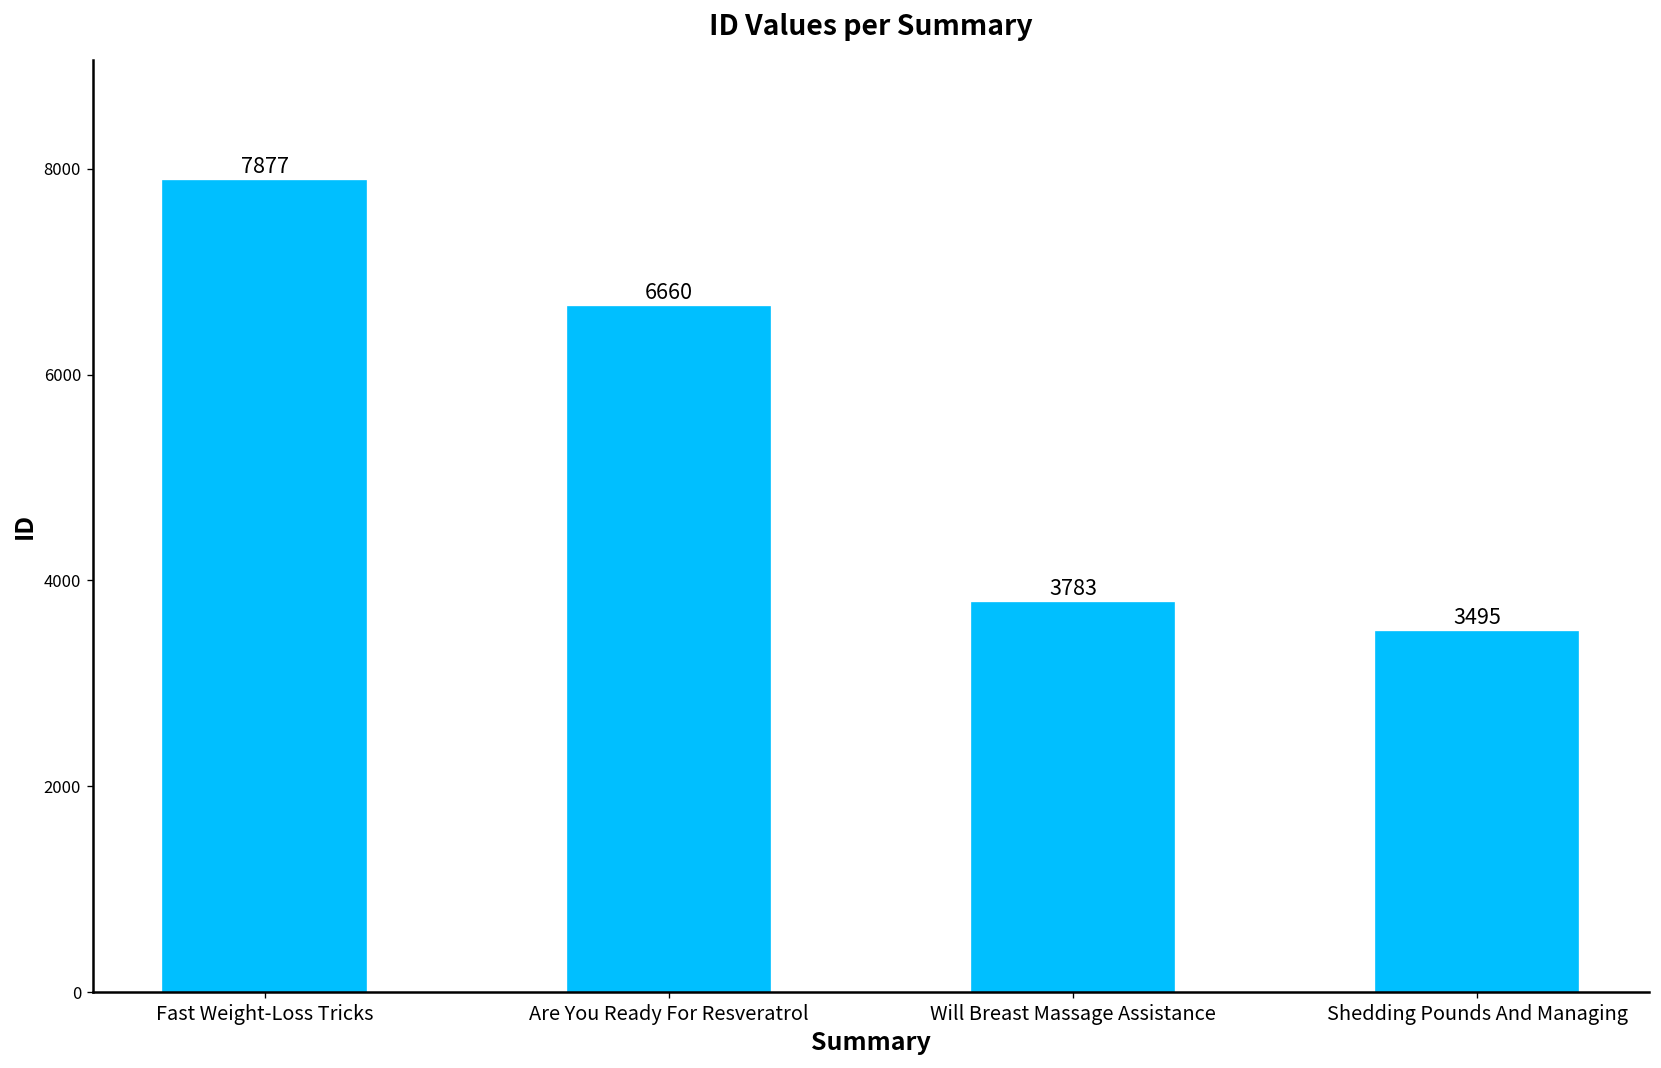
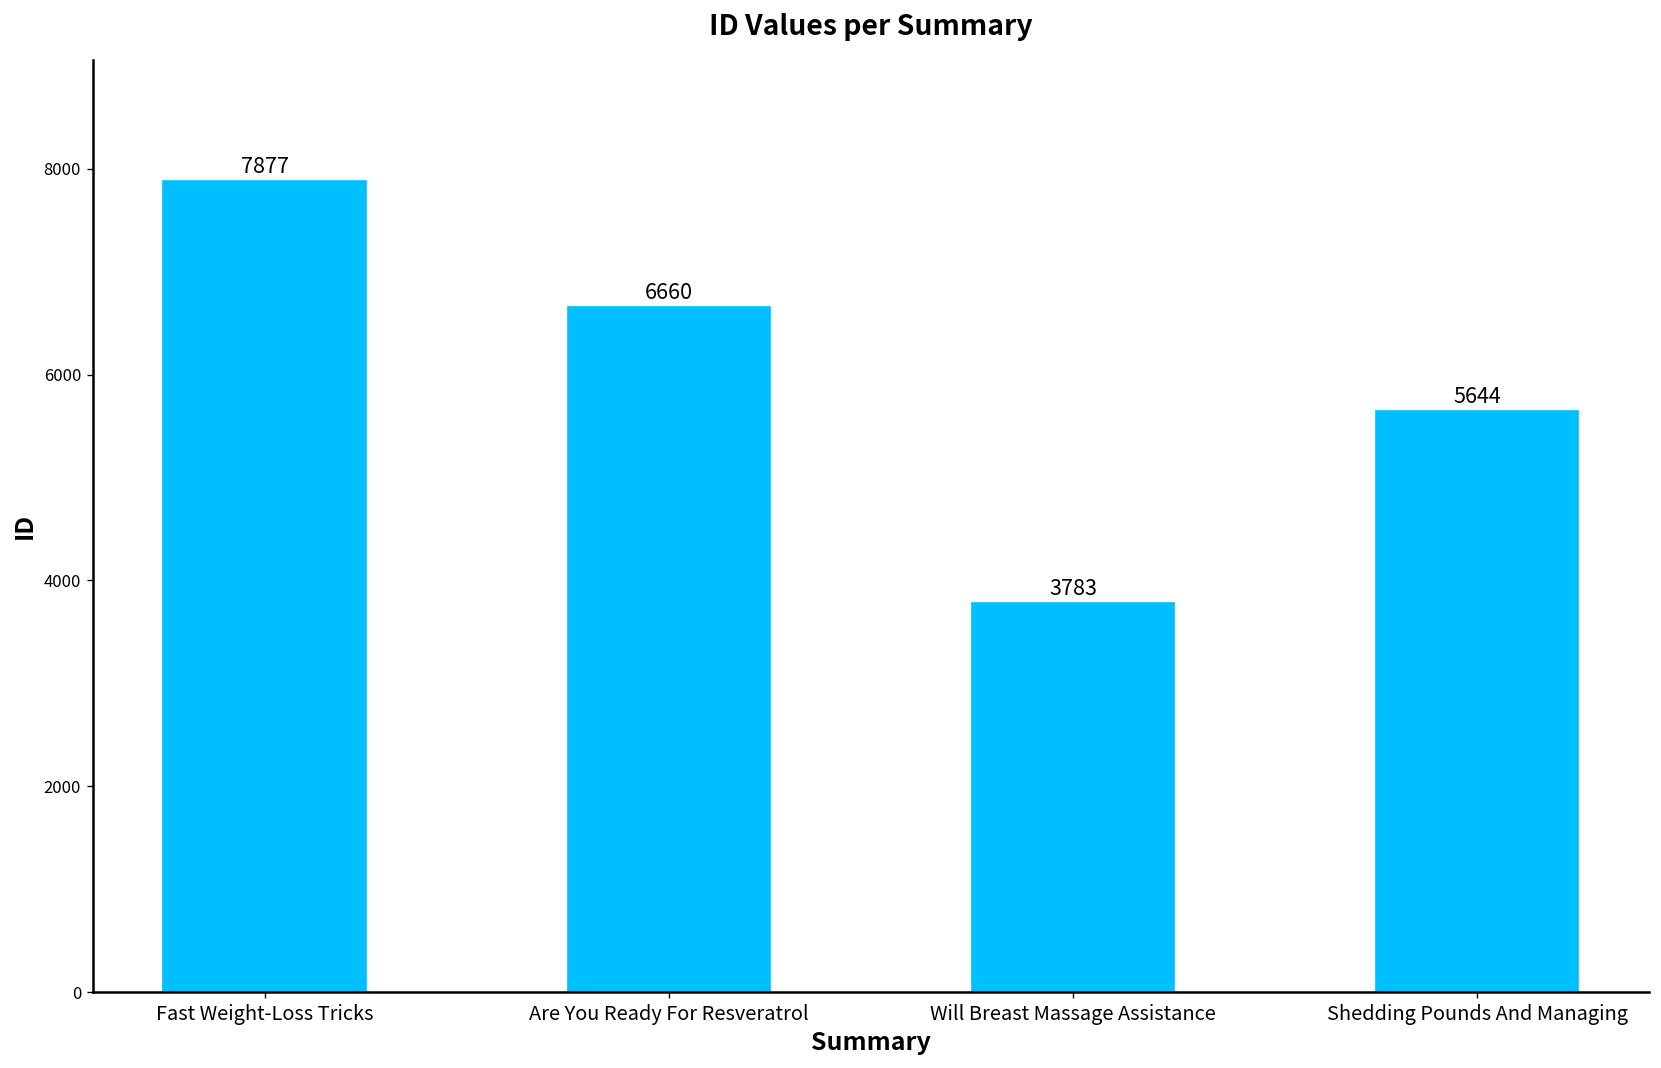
Shedding Pounds And Managing: 3495 -> 5644
